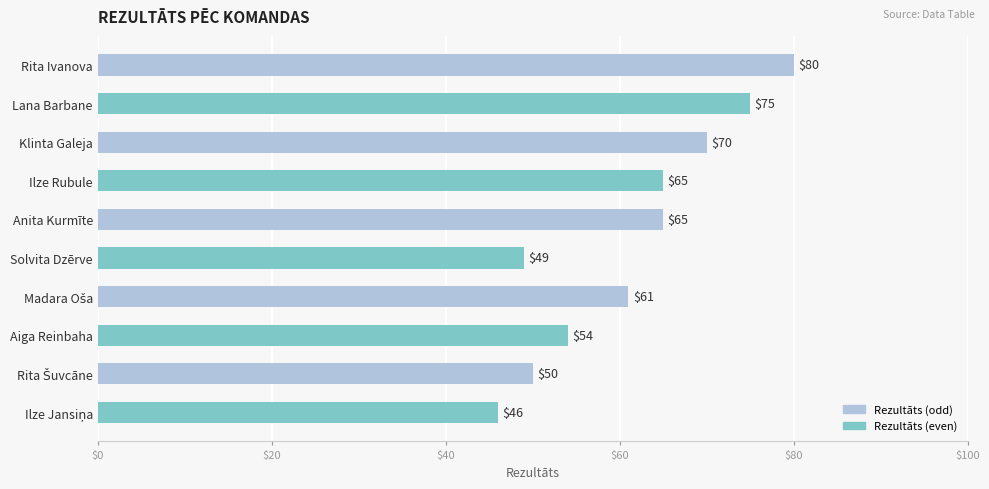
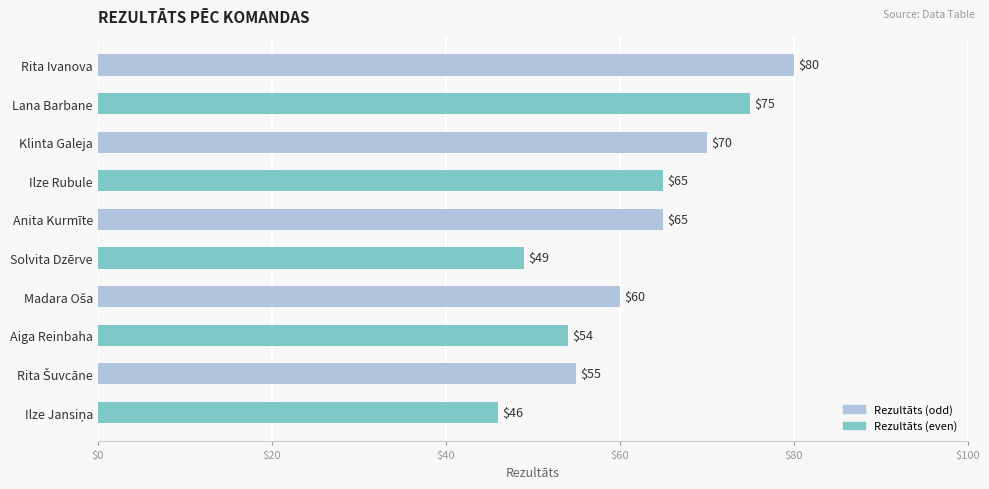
Madara Oša: $61 -> $60
Rita Šuvcāne: $50 -> $55
